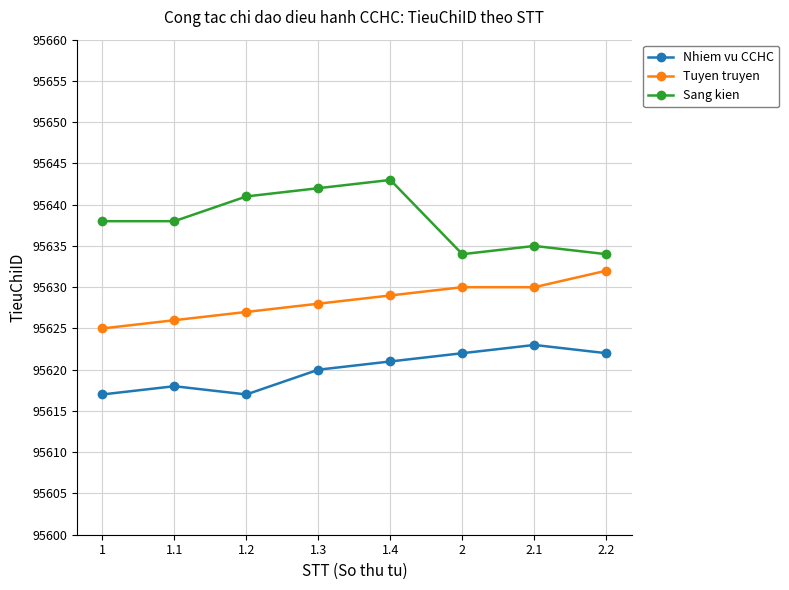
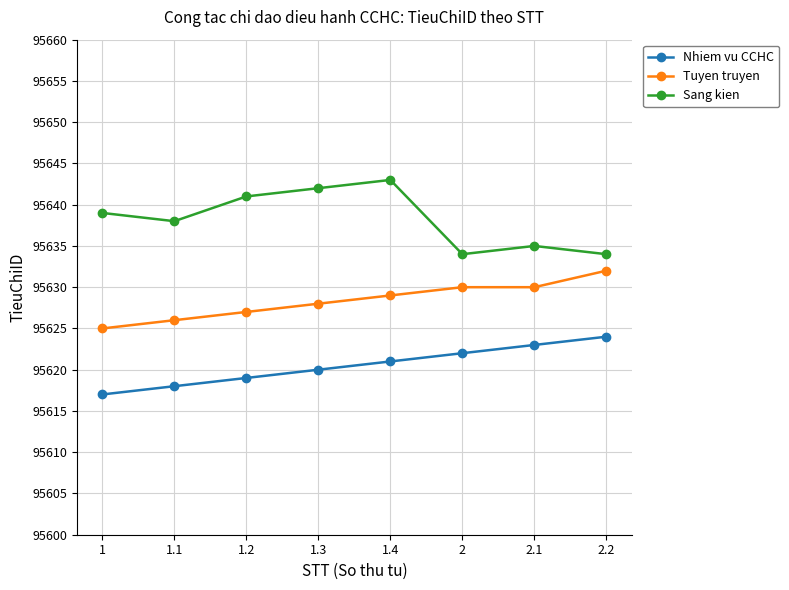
Sang kien, 1: 95638 -> 95639
Nhiem vu CCHC, 1.2: 95617 -> 95619
Nhiem vu CCHC, 2.2: 95622 -> 95624
